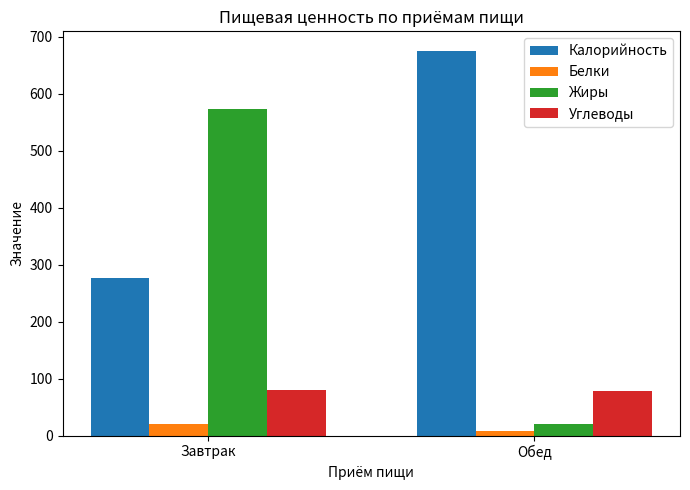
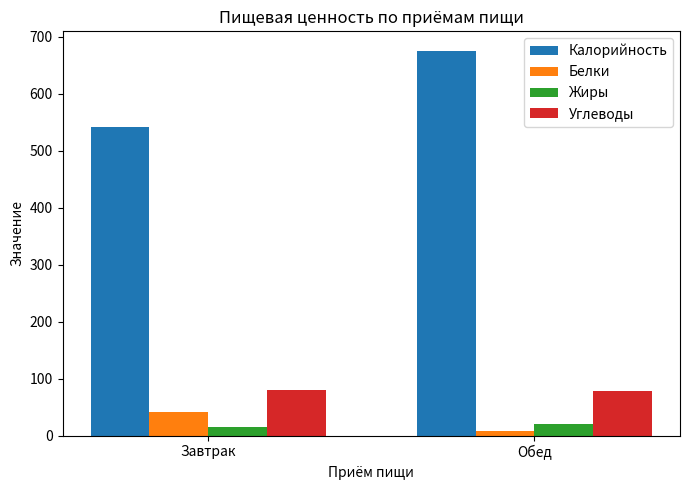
Калорийность, Завтрак: 280 -> 540
Белки, Завтрак: 20 -> 40
Жиры, Завтрак: 570 -> 20
